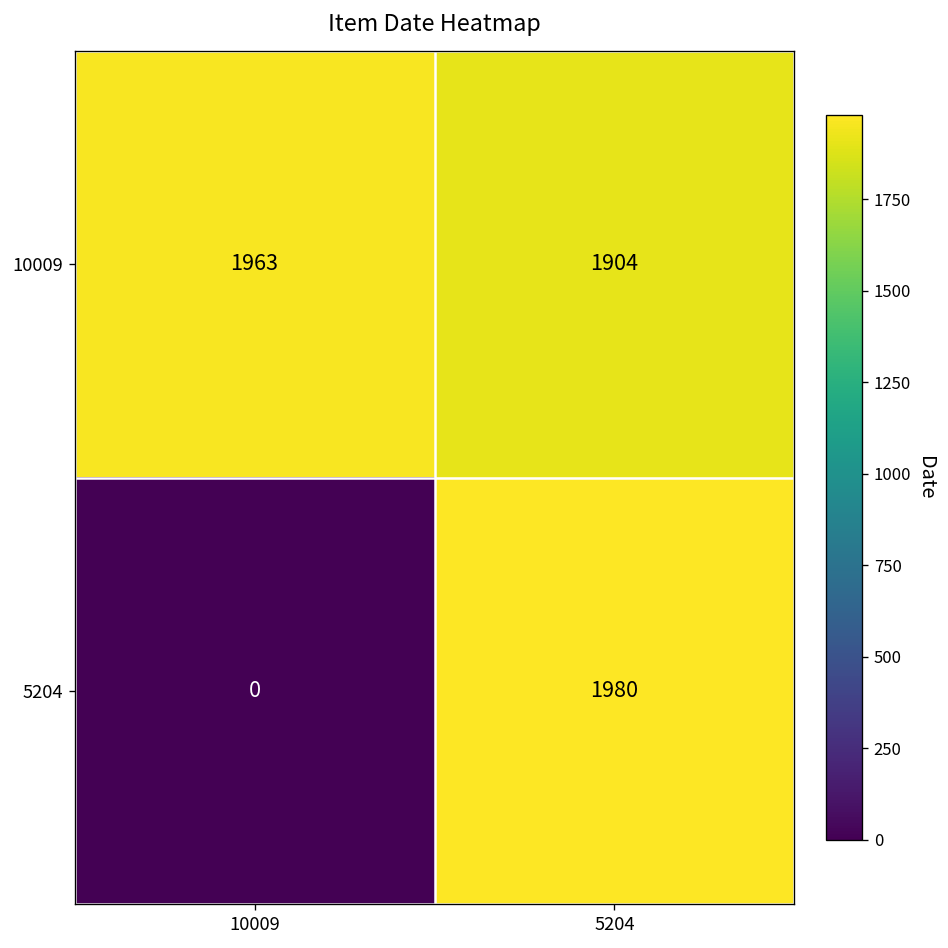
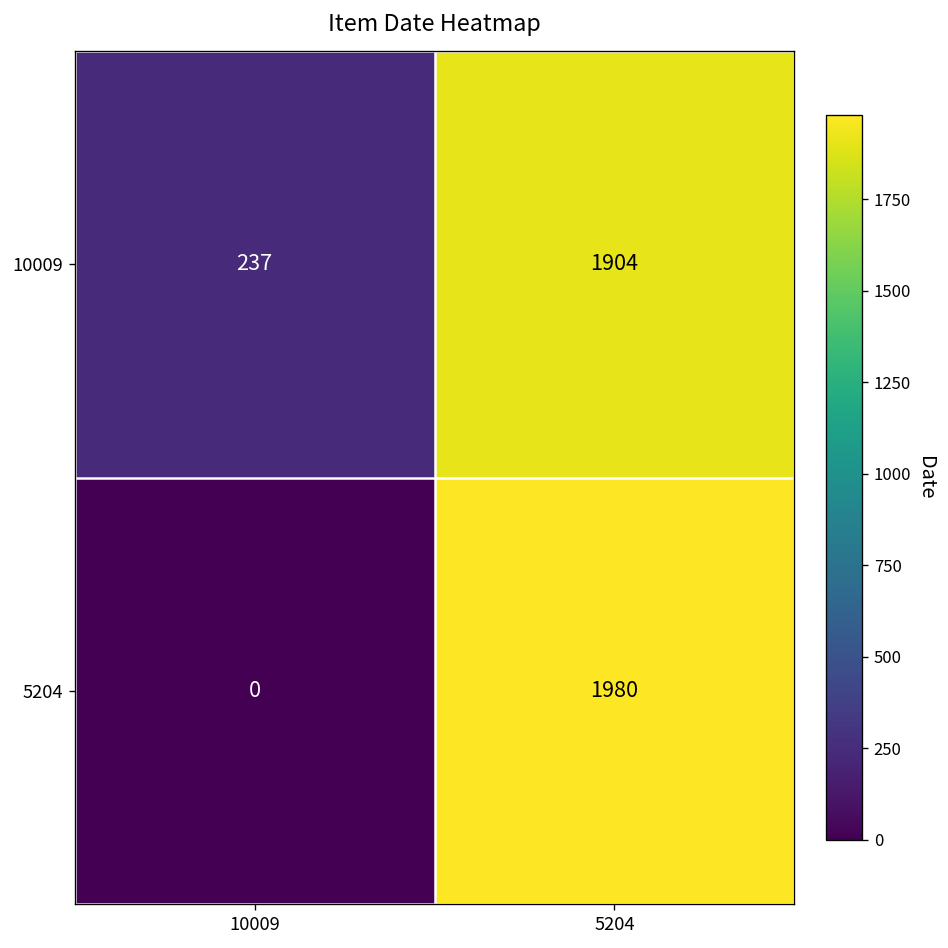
10009, 10009: 1963 -> 237
